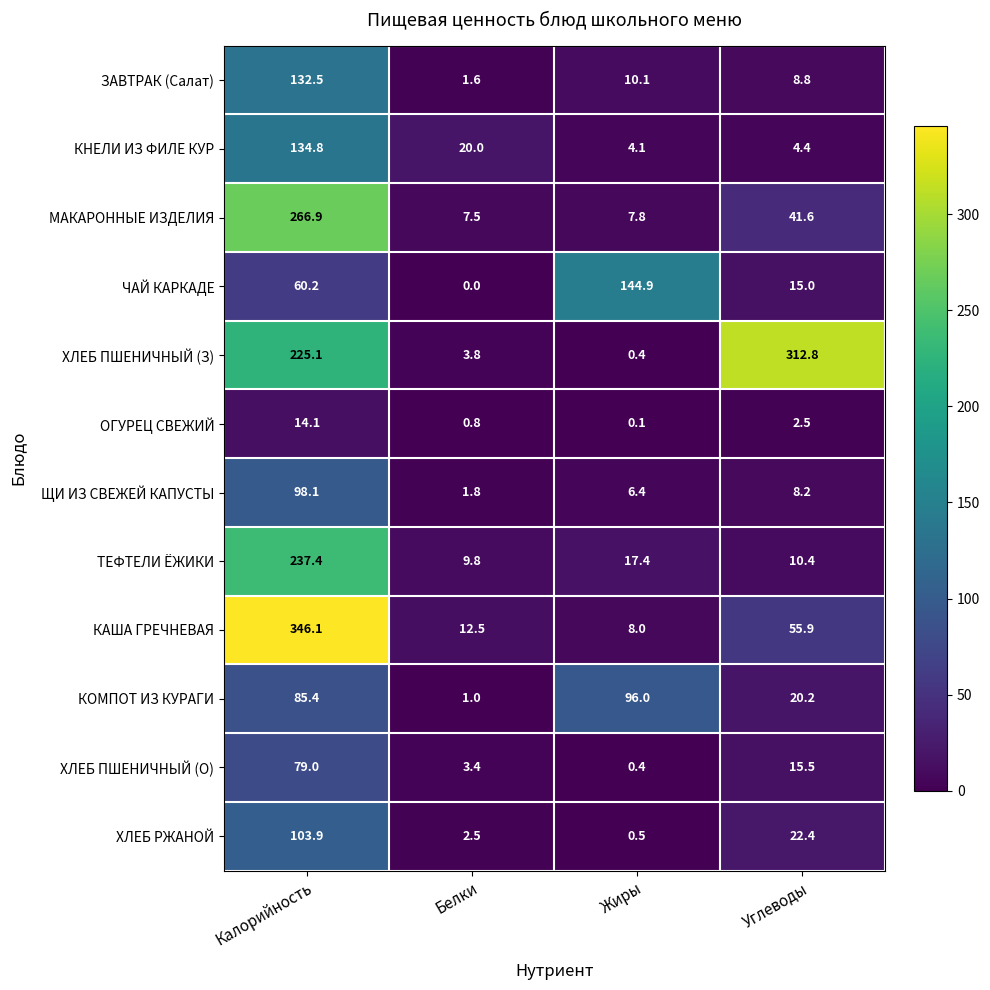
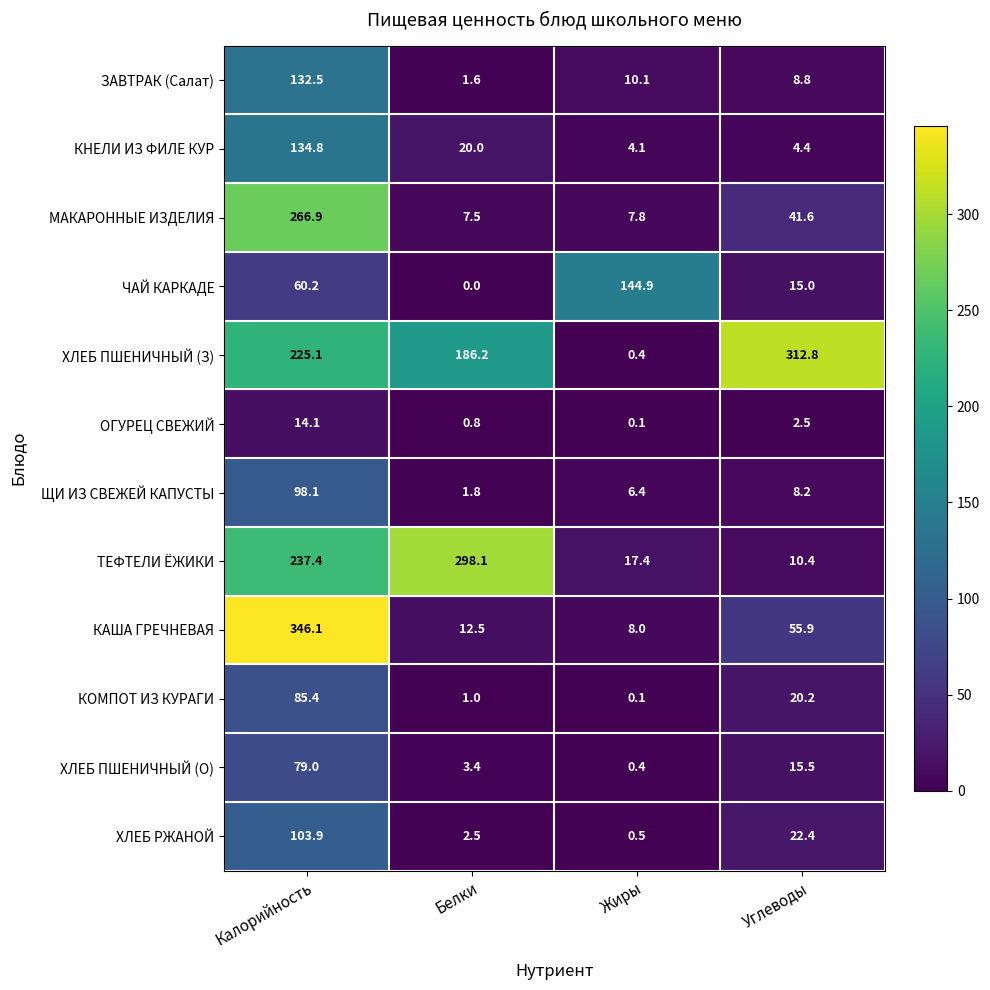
ХЛЕБ ПШЕНИЧНЫЙ (З), Белки: 3.8 -> 186.2
ТЕФТЕЛИ ЁЖИКИ, Белки: 9.8 -> 298.1
КОМПОТ ИЗ КУРАГИ, Жиры: 96.0 -> 0.1
